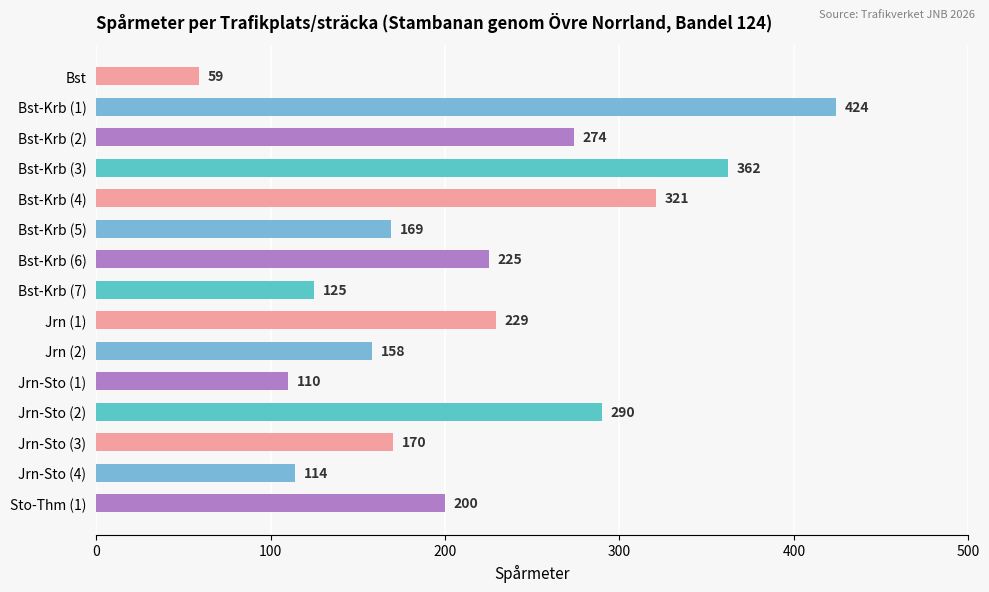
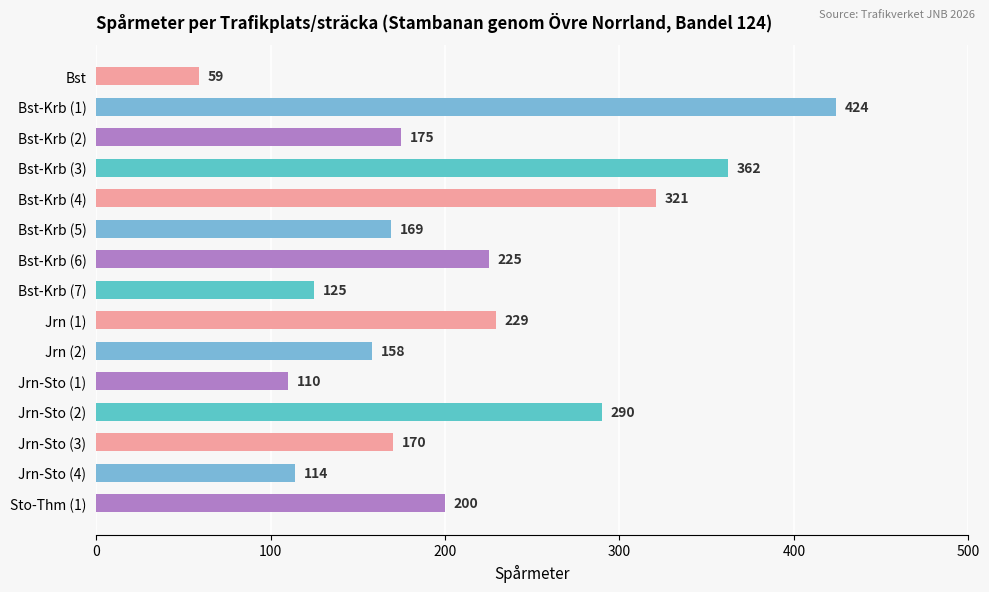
Bst-Krb (2): 274 -> 175
